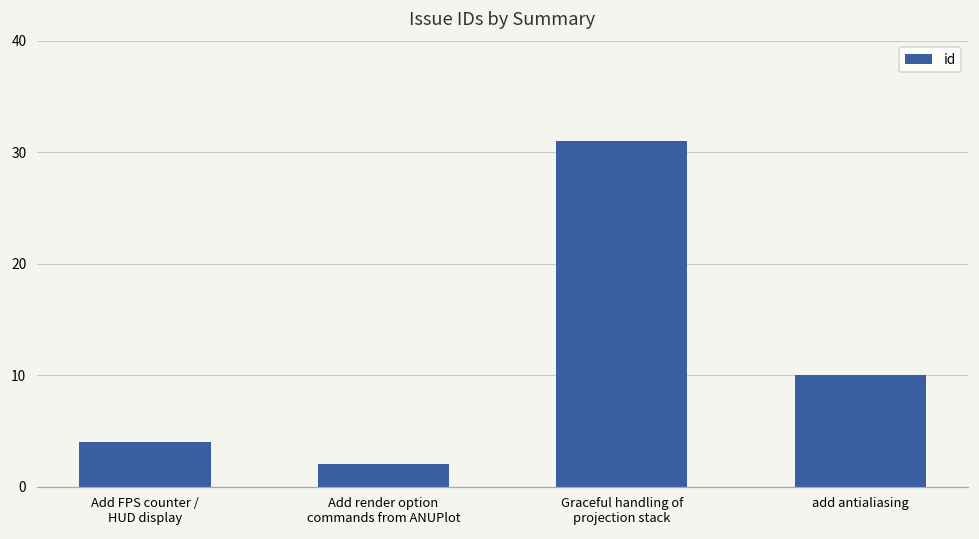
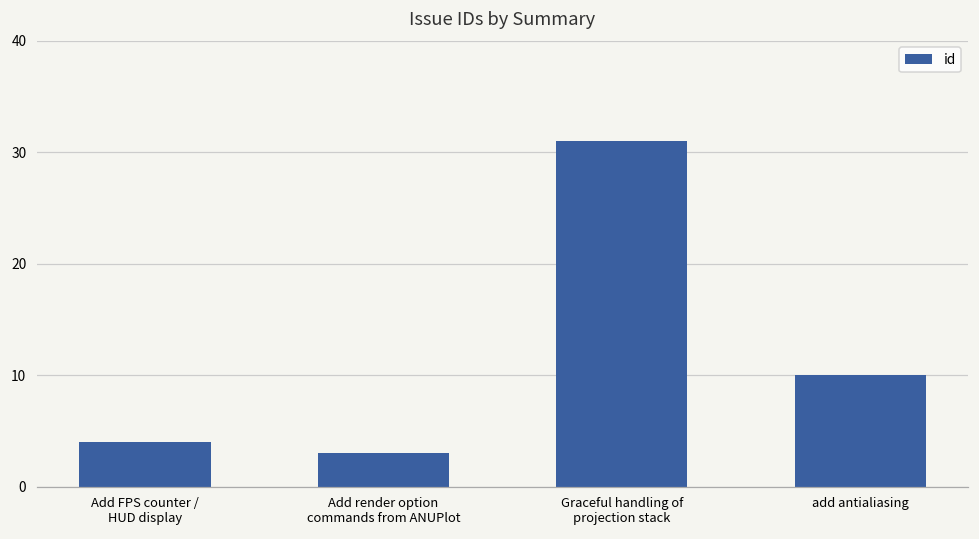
Add render option commands from ANUPlot: 2 -> 3
